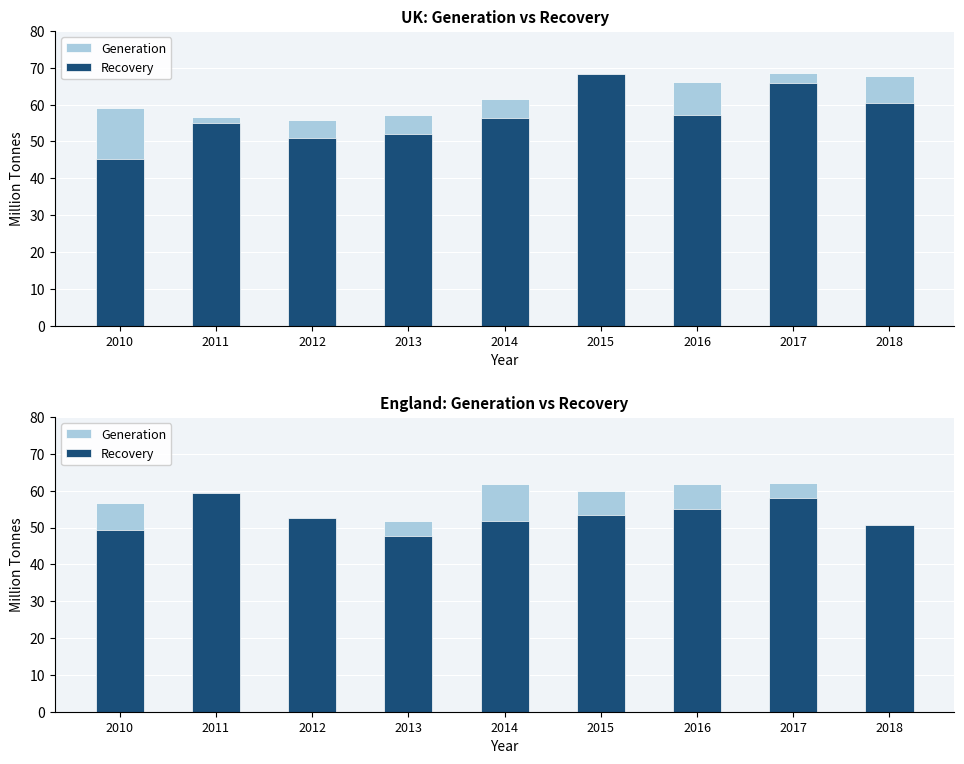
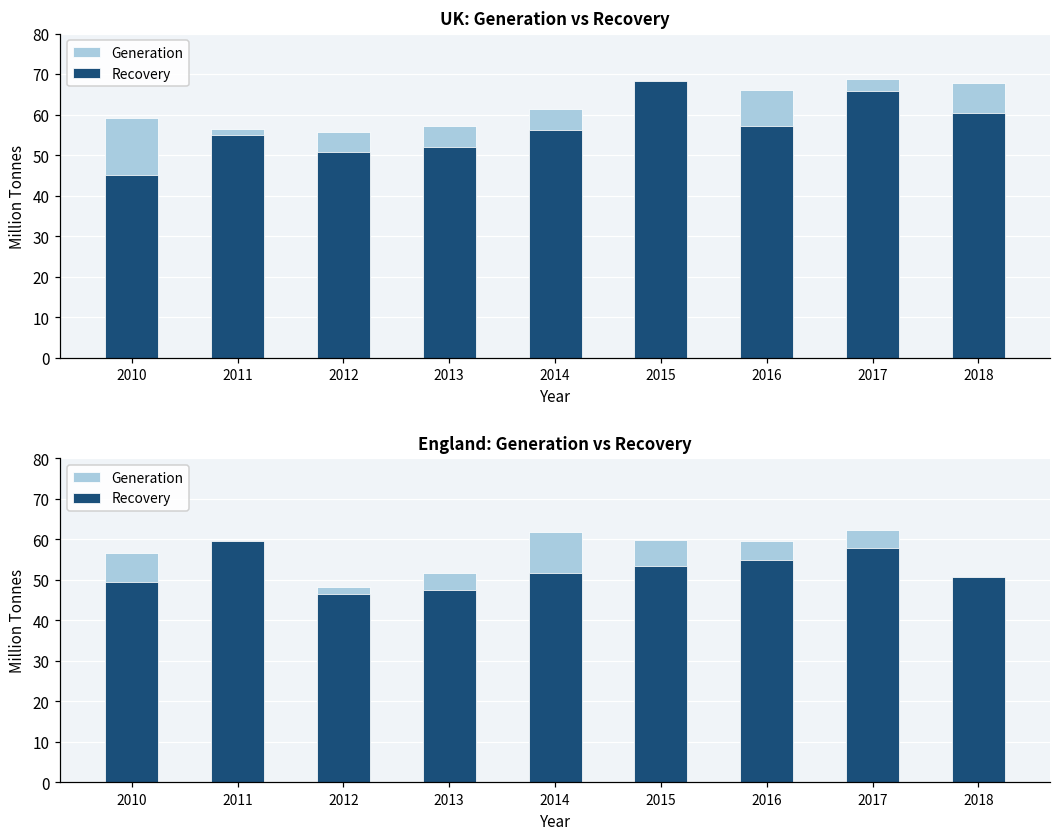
England: Generation vs Recovery, Generation, 2012: 51 -> 48
England: Generation vs Recovery, Recovery, 2012: 53 -> 46
England: Generation vs Recovery, Generation, 2016: 62 -> 60
